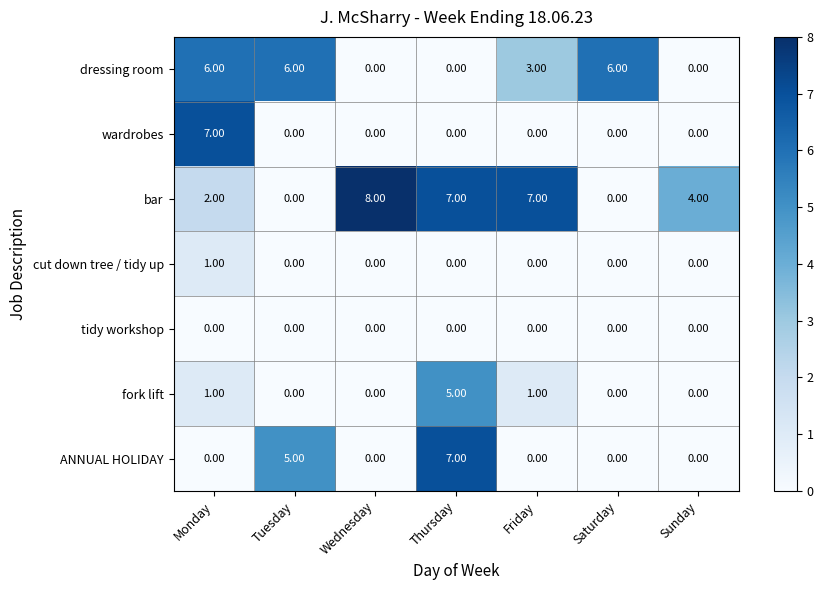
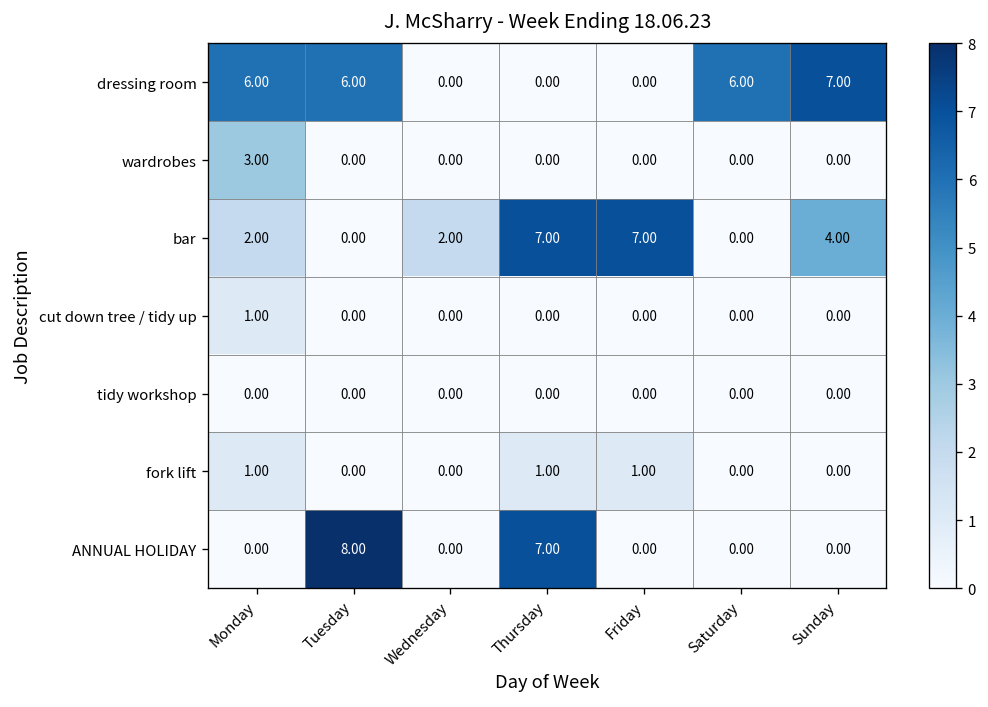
dressing room, Friday: 3.00 -> 0.00
dressing room, Sunday: 0.00 -> 7.00
wardrobes, Monday: 7.00 -> 3.00
bar, Wednesday: 8.00 -> 2.00
fork lift, Thursday: 5.00 -> 1.00
ANNUAL HOLIDAY, Tuesday: 5.00 -> 8.00
